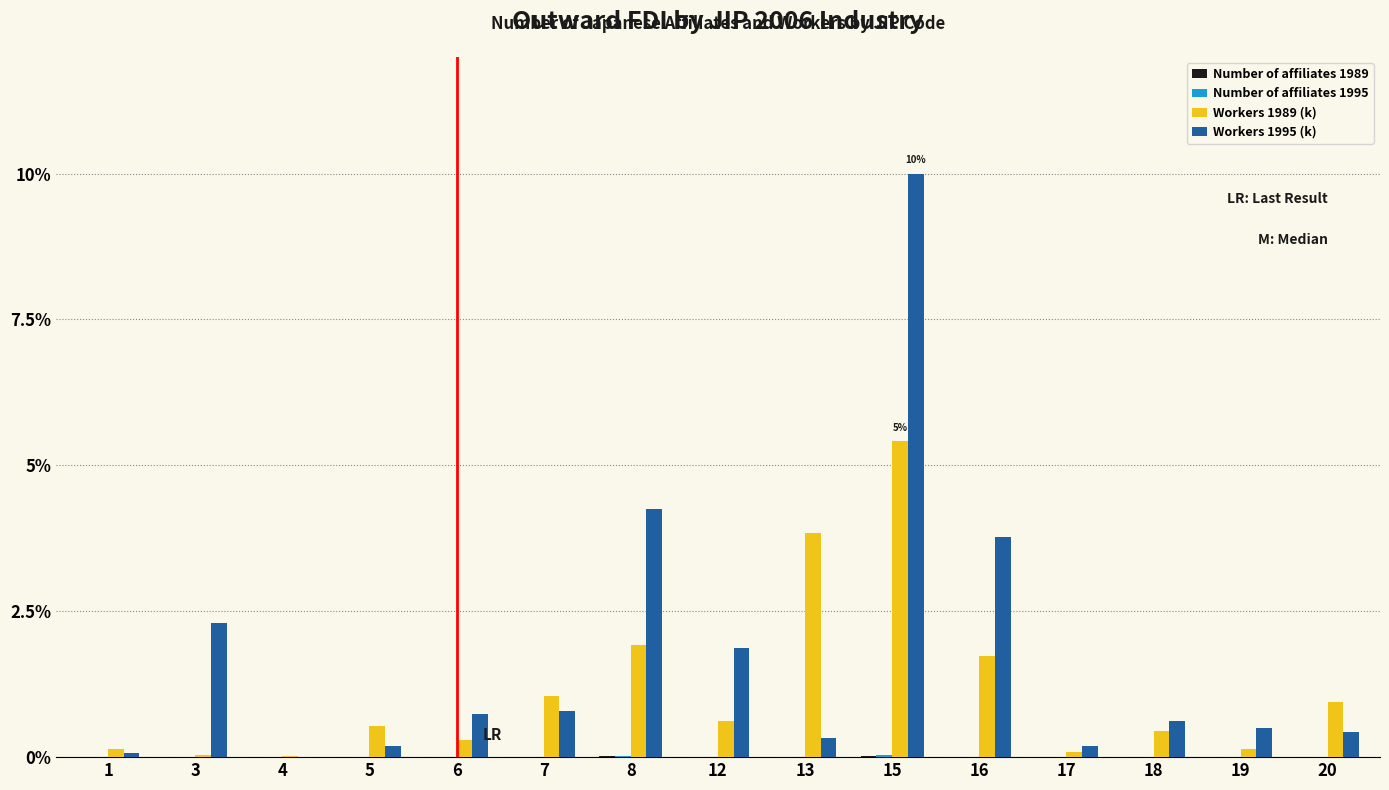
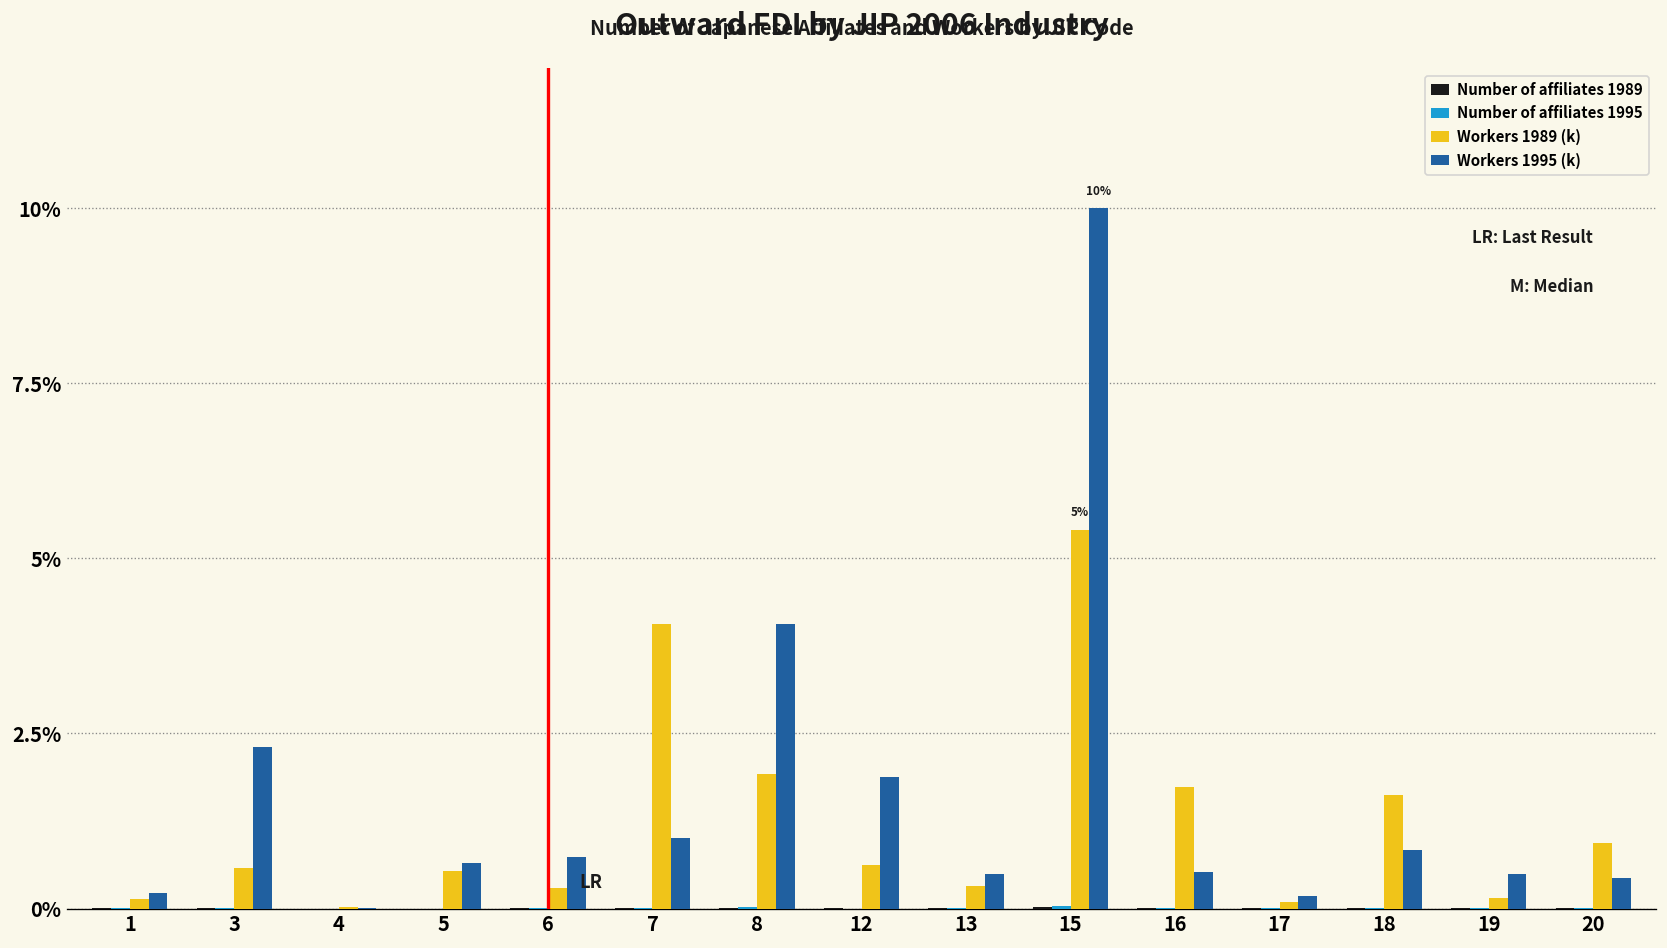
Workers 1995 (k), 1: 0.1% -> 0.2%
Workers 1989 (k), 3: 0.0% -> 0.6%
Workers 1995 (k), 5: 0.2% -> 0.6%
Workers 1989 (k), 7: 1.0% -> 4.1%
Workers 1995 (k), 7: 0.8% -> 1.0%
Workers 1995 (k), 8: 4.3% -> 4.1%
Workers 1989 (k), 13: 3.8% -> 0.3%
Workers 1995 (k), 13: 0.3% -> 0.5%
Workers 1995 (k), 16: 3.8% -> 0.5%
Workers 1989 (k), 18: 0.4% -> 1.6%
Workers 1995 (k), 18: 0.6% -> 0.8%
